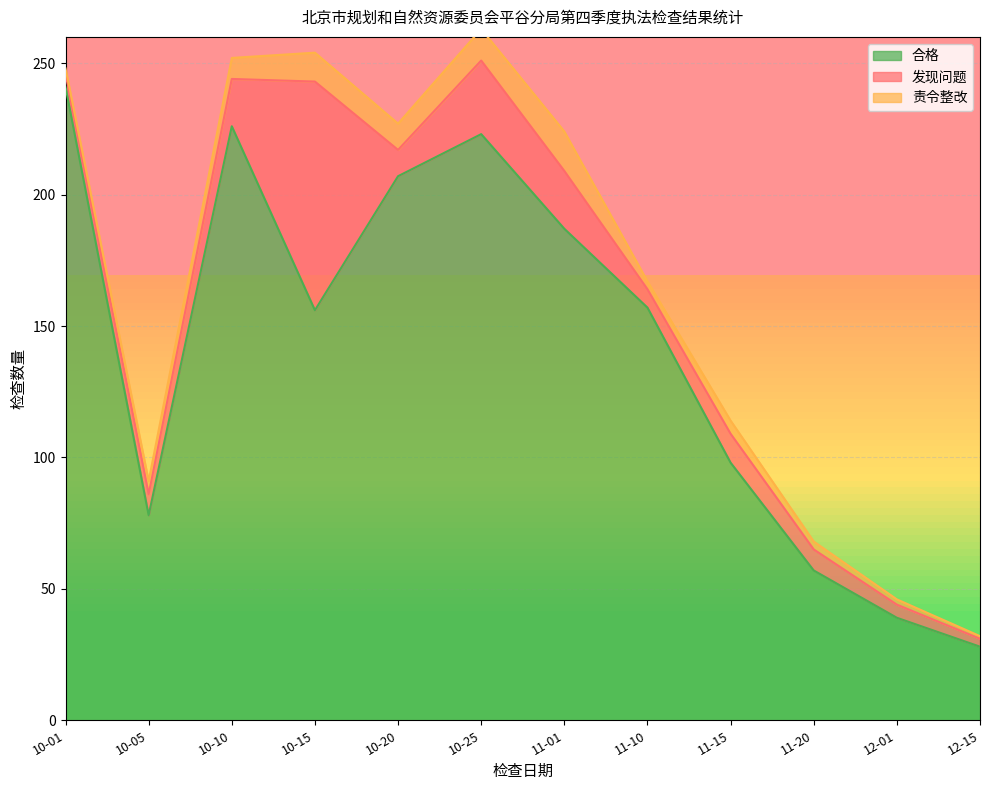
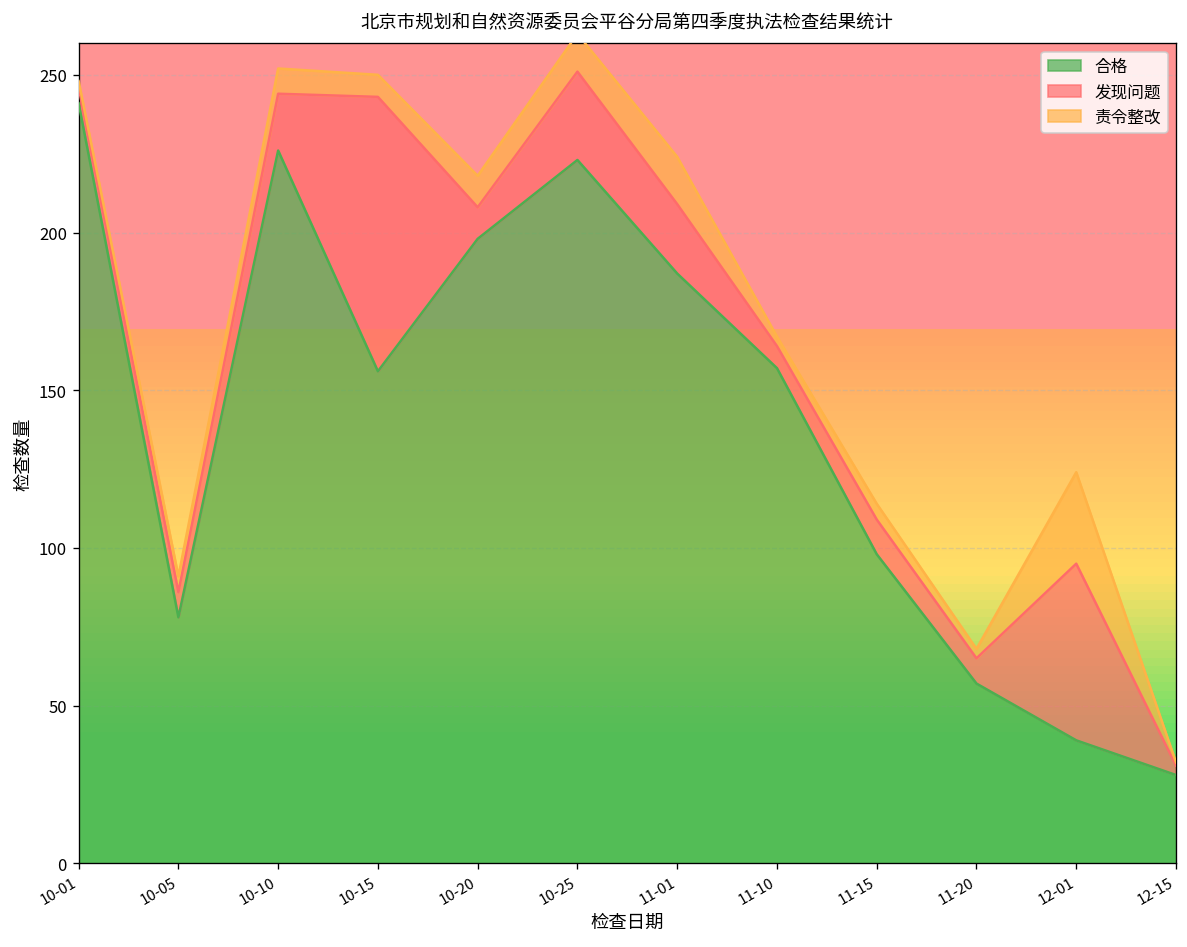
责令整改, 10-15: 11 -> 7
合格, 10-20: 207 -> 198
发现问题, 12-01: 5 -> 56
责令整改, 12-01: 2 -> 29
